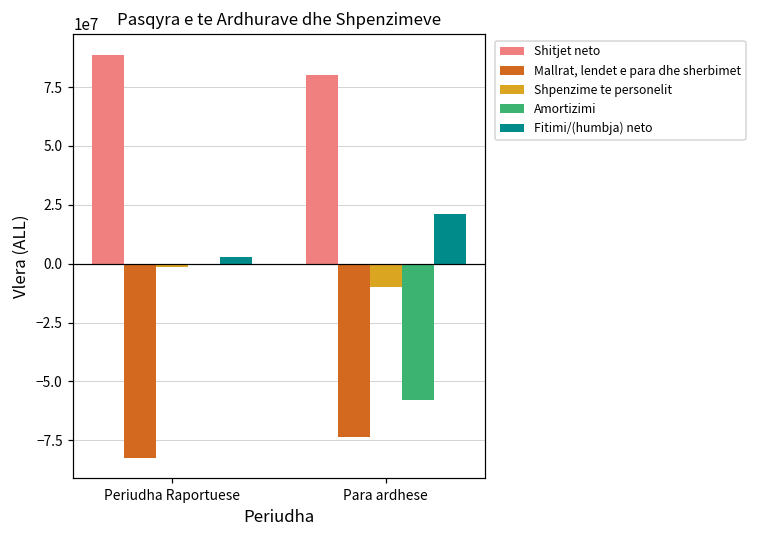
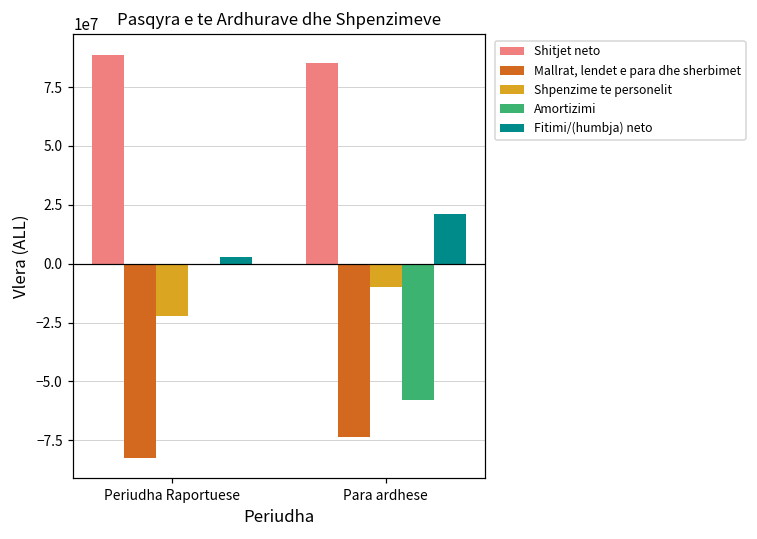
Shpenzime te personelit, Periudha Raportuese: -2000000 -> -22000000
Shitjet neto, Para ardhese: 80000000 -> 85000000
